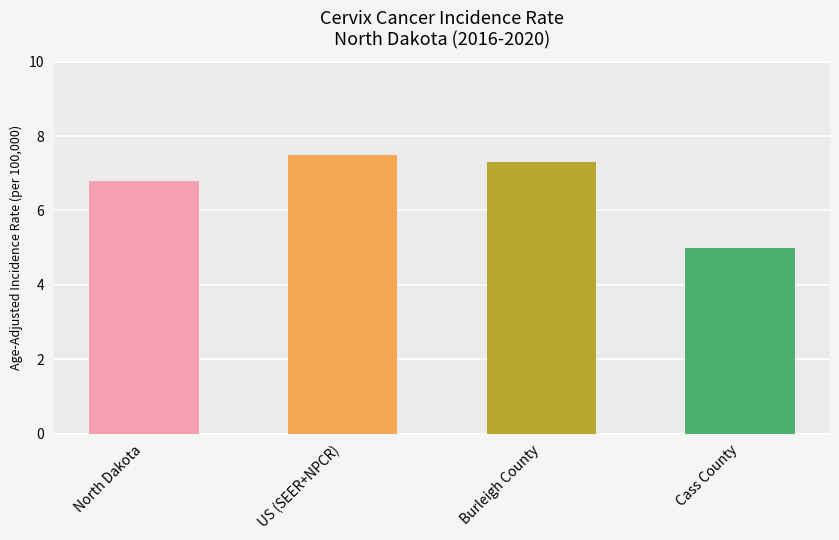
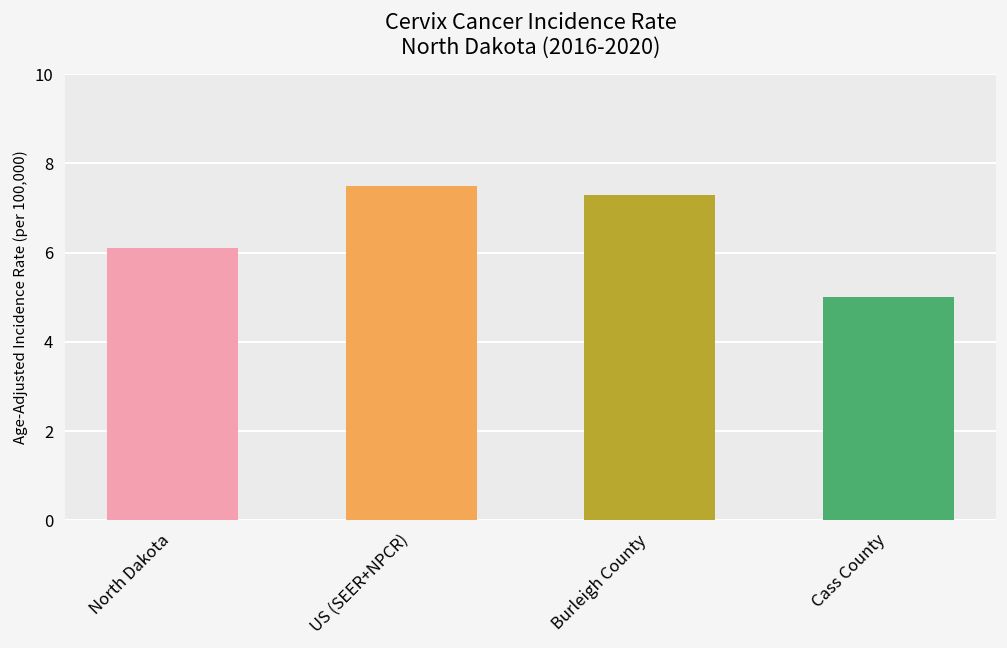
North Dakota: 6.8 -> 6.1
